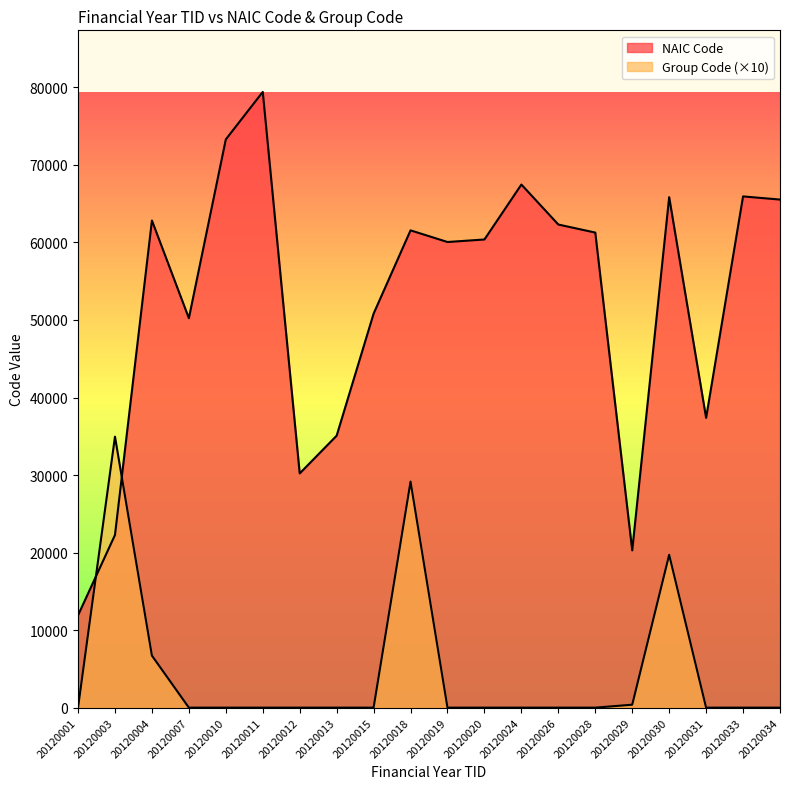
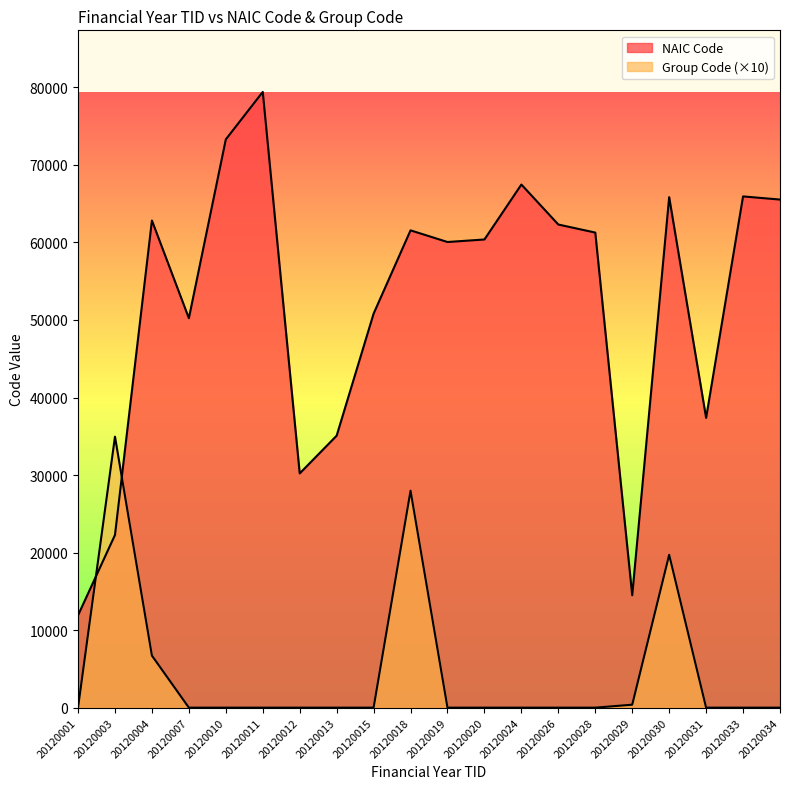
Group Code (×10), 20120018: 29000 -> 28000
NAIC Code, 20120029: 20000 -> 14000
